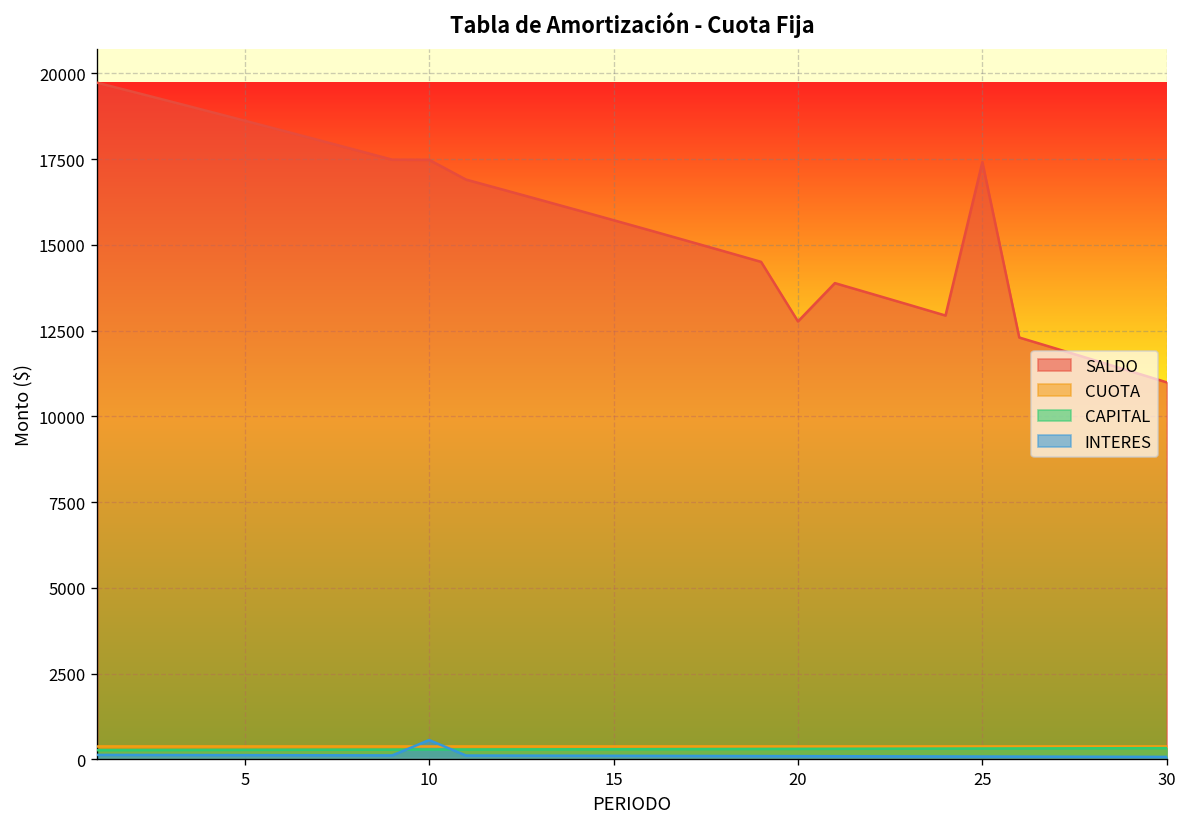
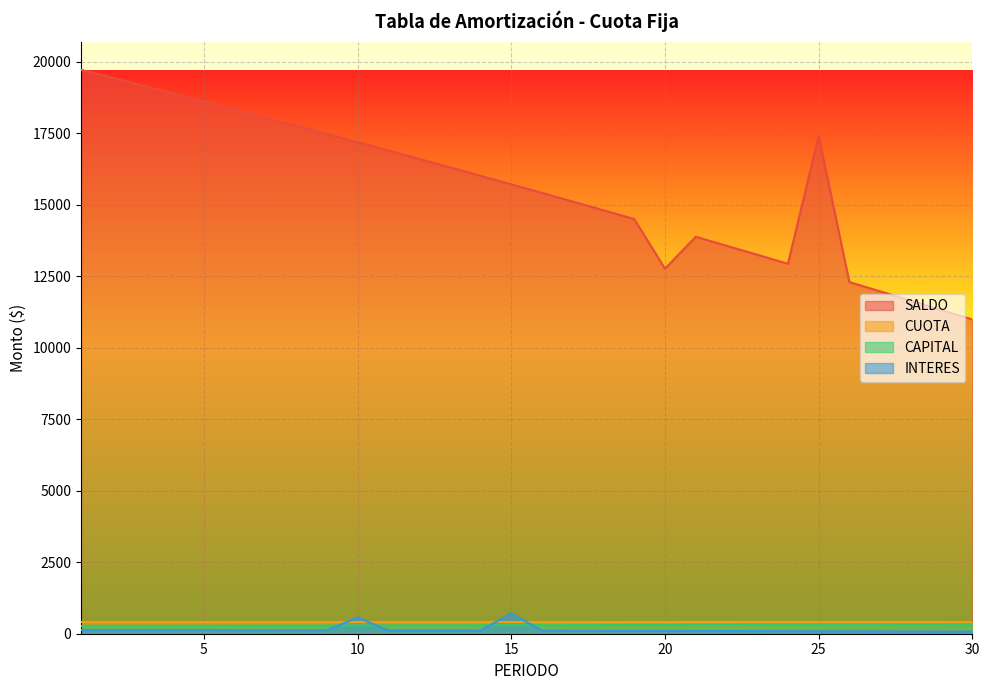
SALDO, 10: 17500 -> 17200
INTERES, 15: 100 -> 700
